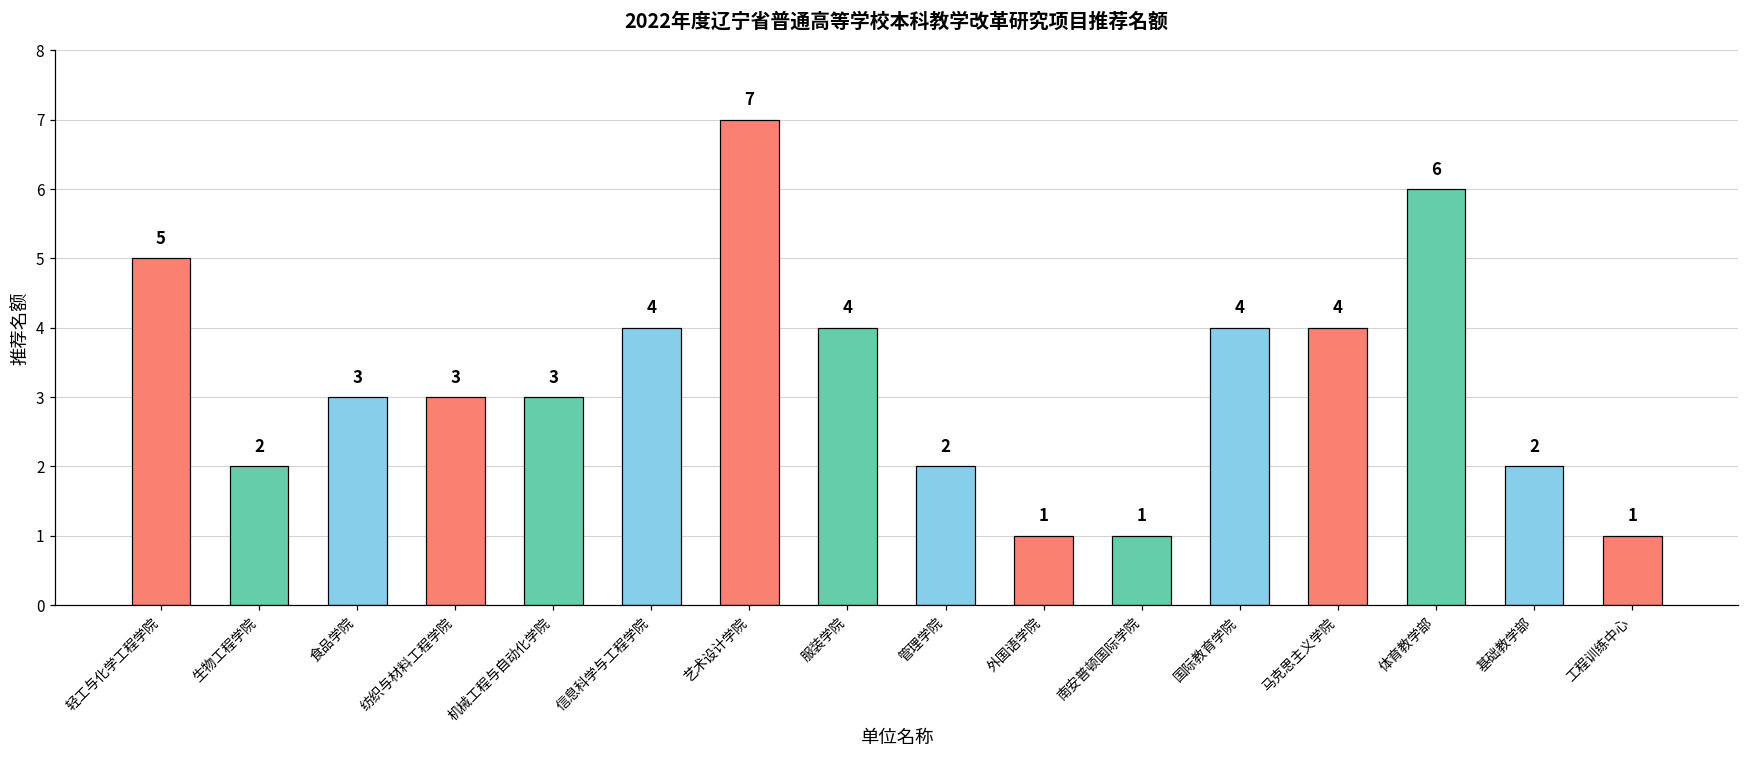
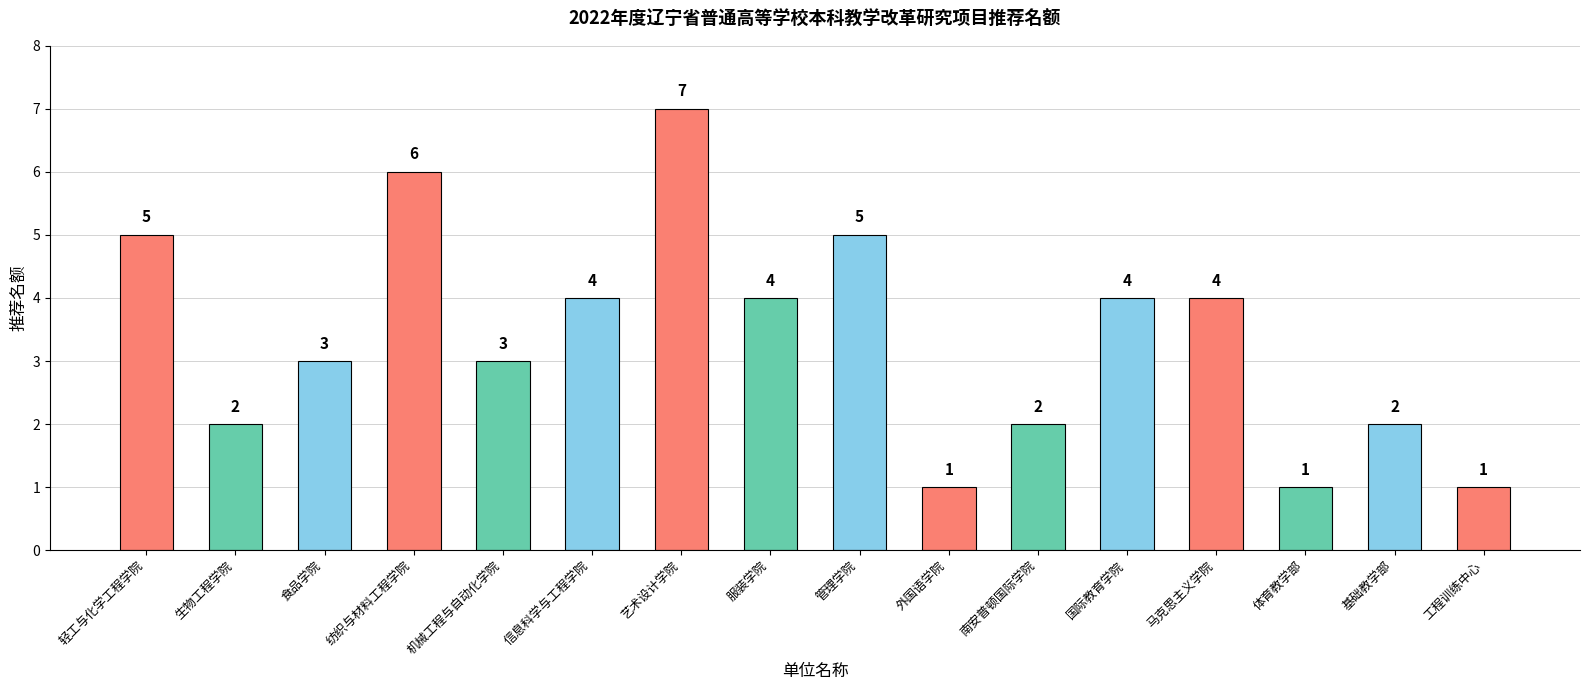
纺织与材料工程学院: 3 -> 6
管理学院: 2 -> 5
南安普顿国际学院: 1 -> 2
体育教学部: 6 -> 1
